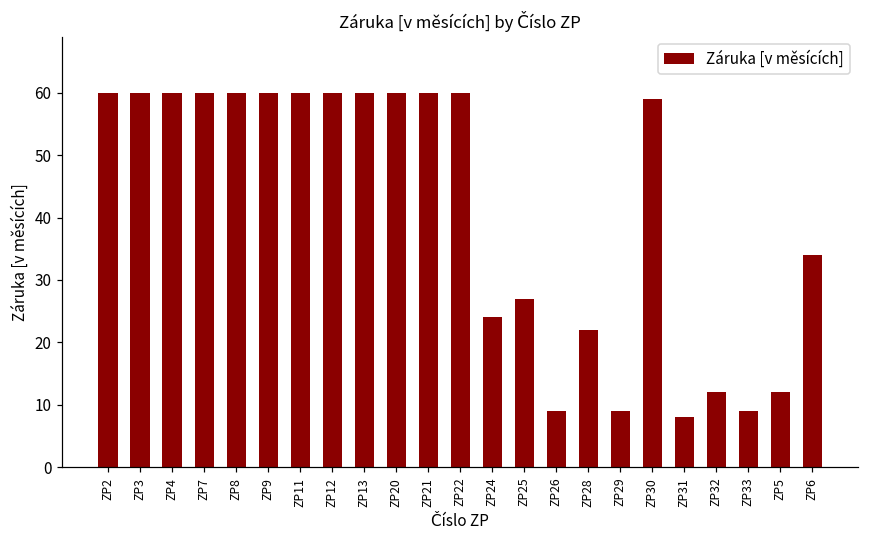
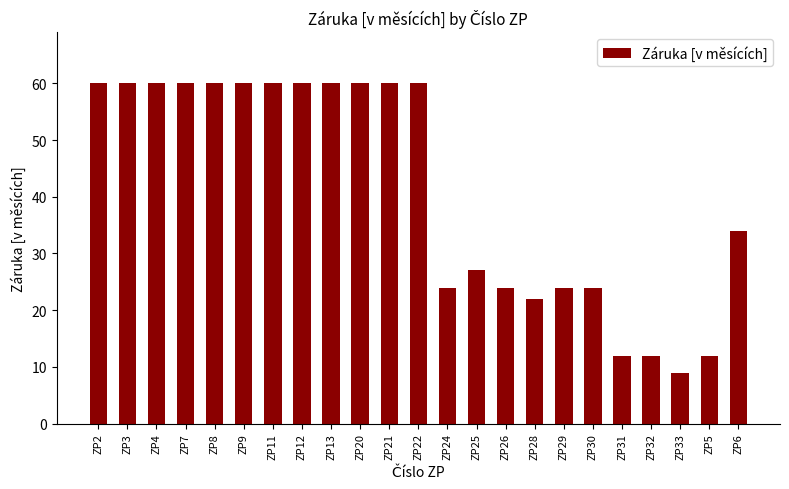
ZP26: 9 -> 24
ZP29: 9 -> 24
ZP30: 59 -> 24
ZP31: 8 -> 12
